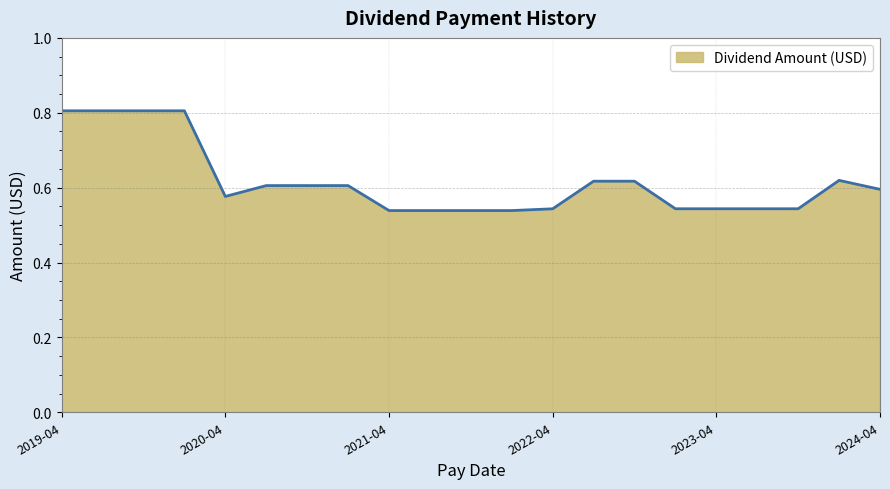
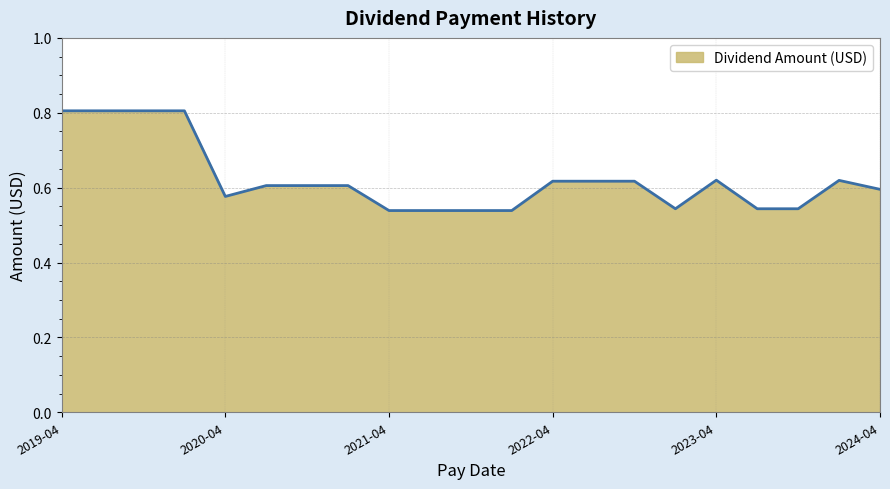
2022-04: 0.54 -> 0.62
2023-04: 0.54 -> 0.62
